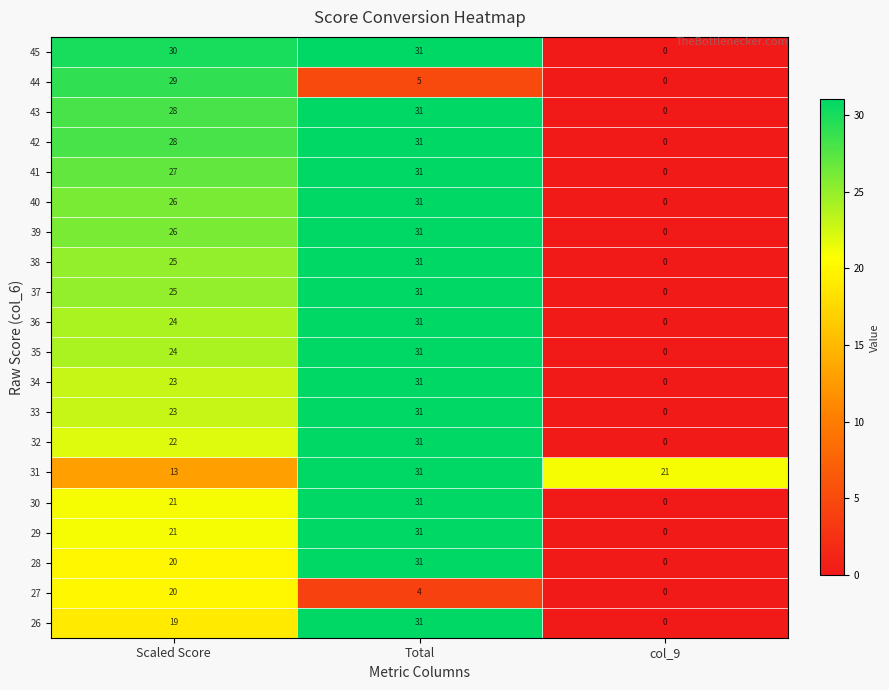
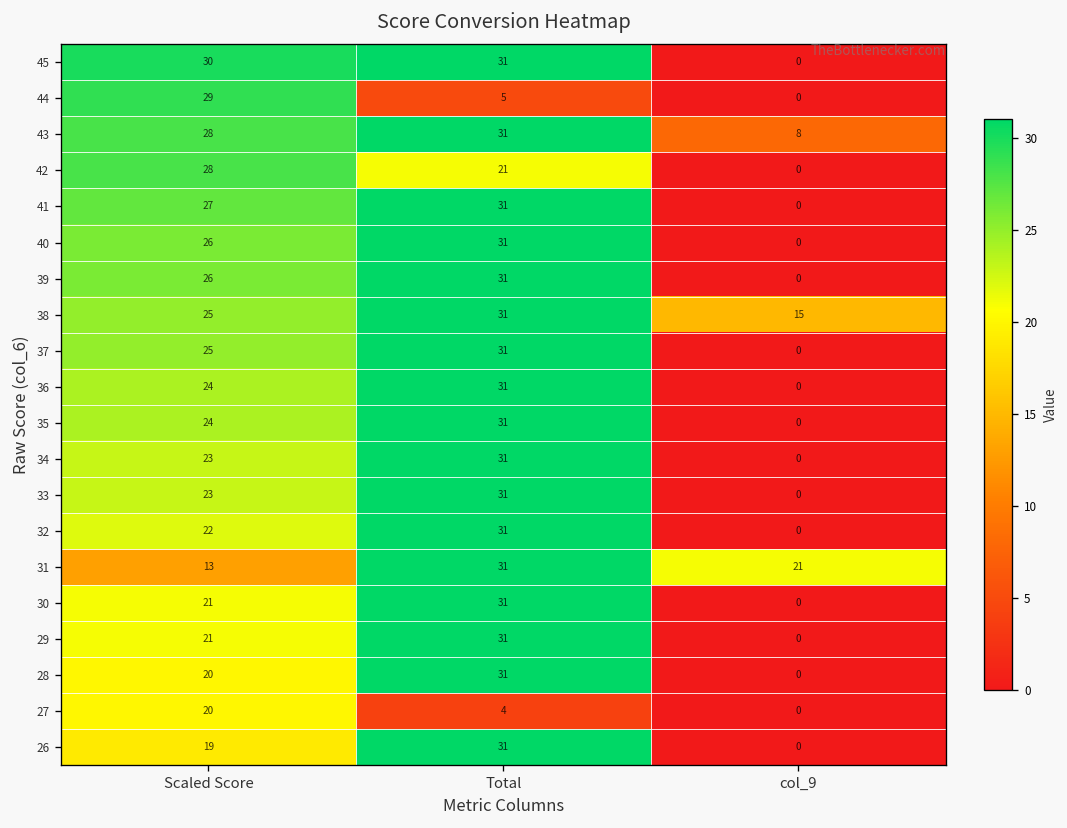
43, col_9: 0 -> 8
42, Total: 31 -> 21
38, col_9: 0 -> 15
